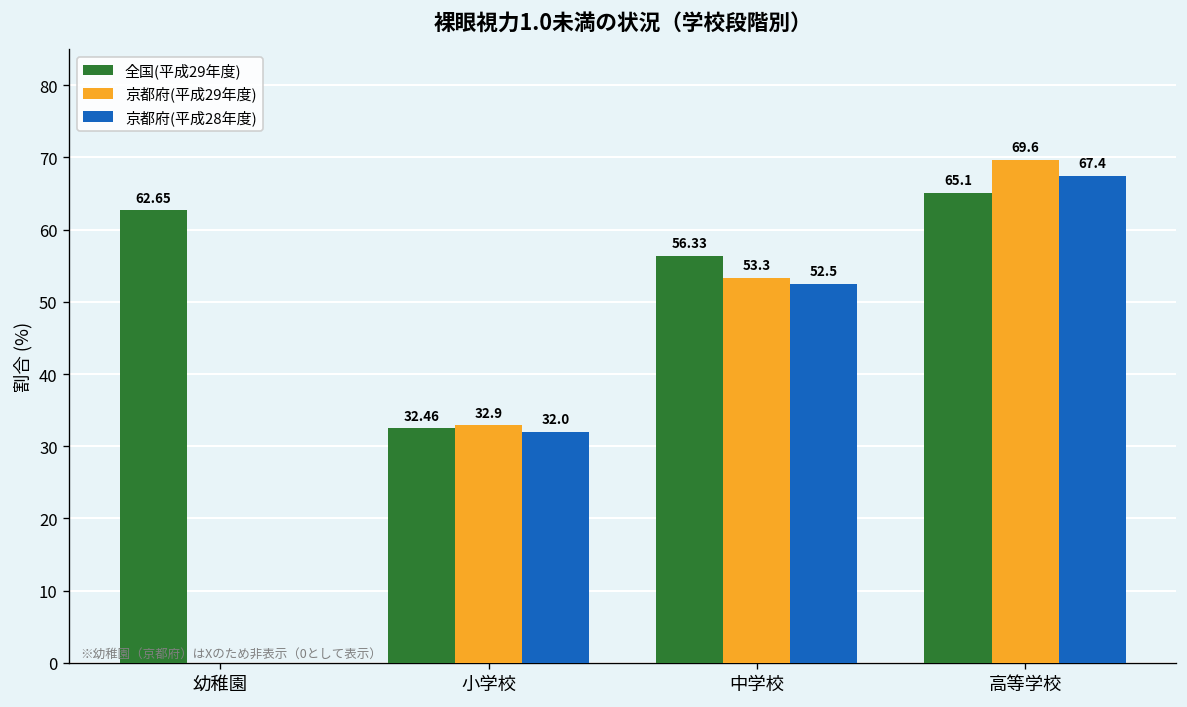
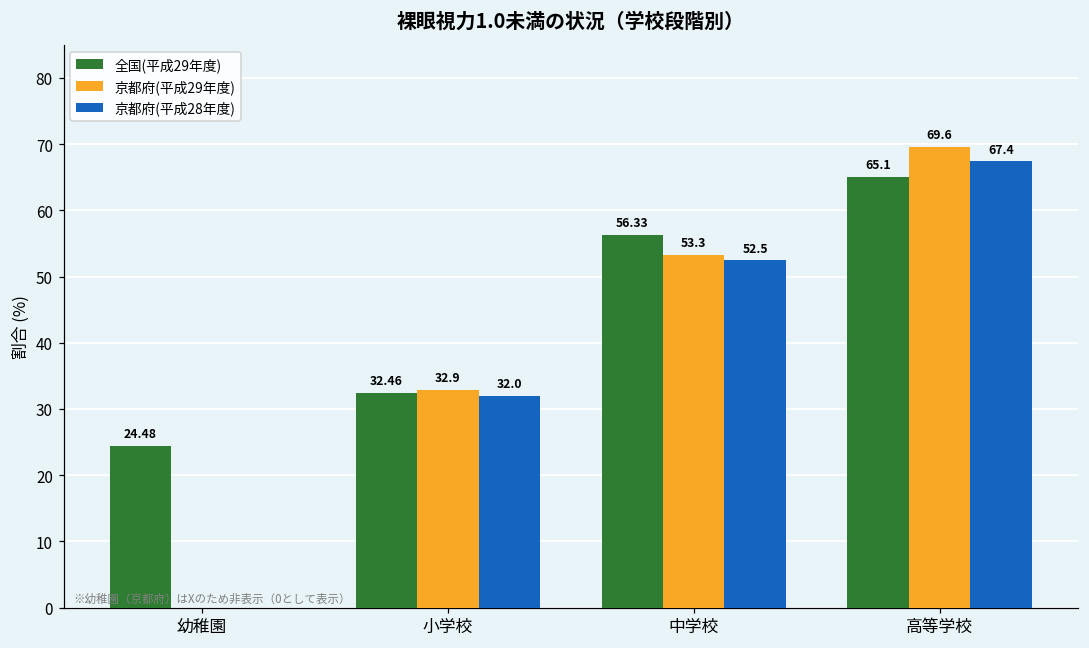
全国(平成29年度), 幼稚園: 62.65 -> 24.48
